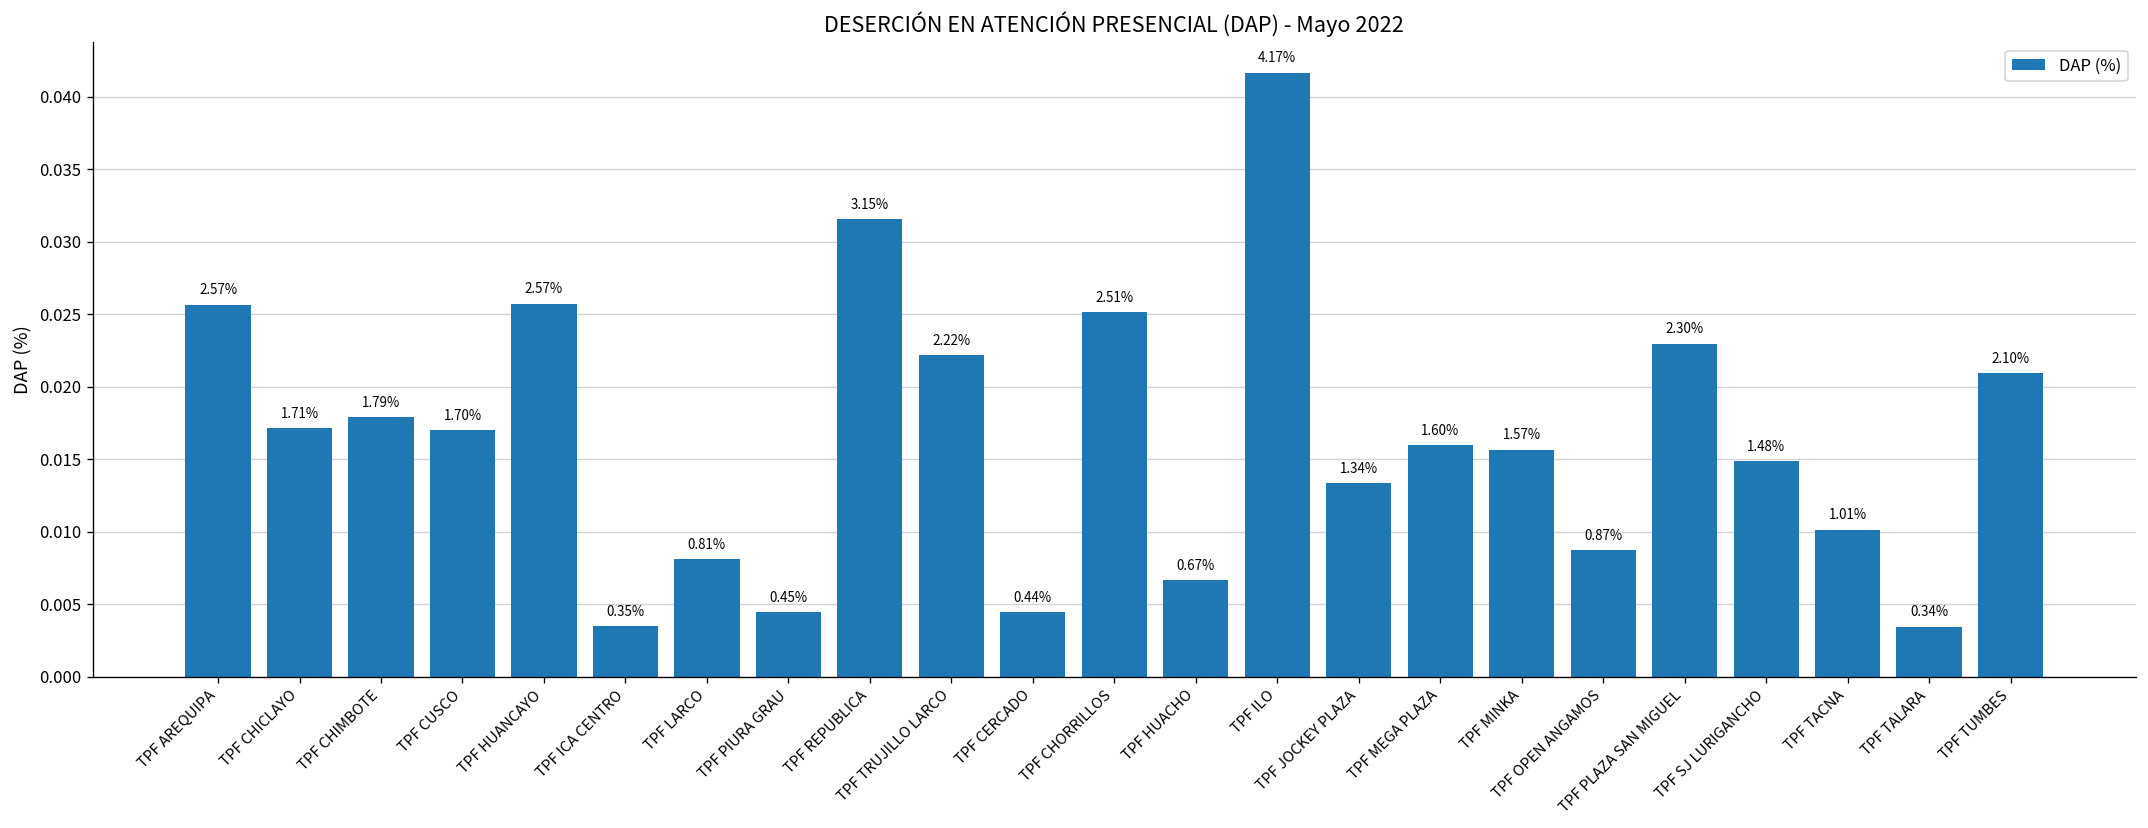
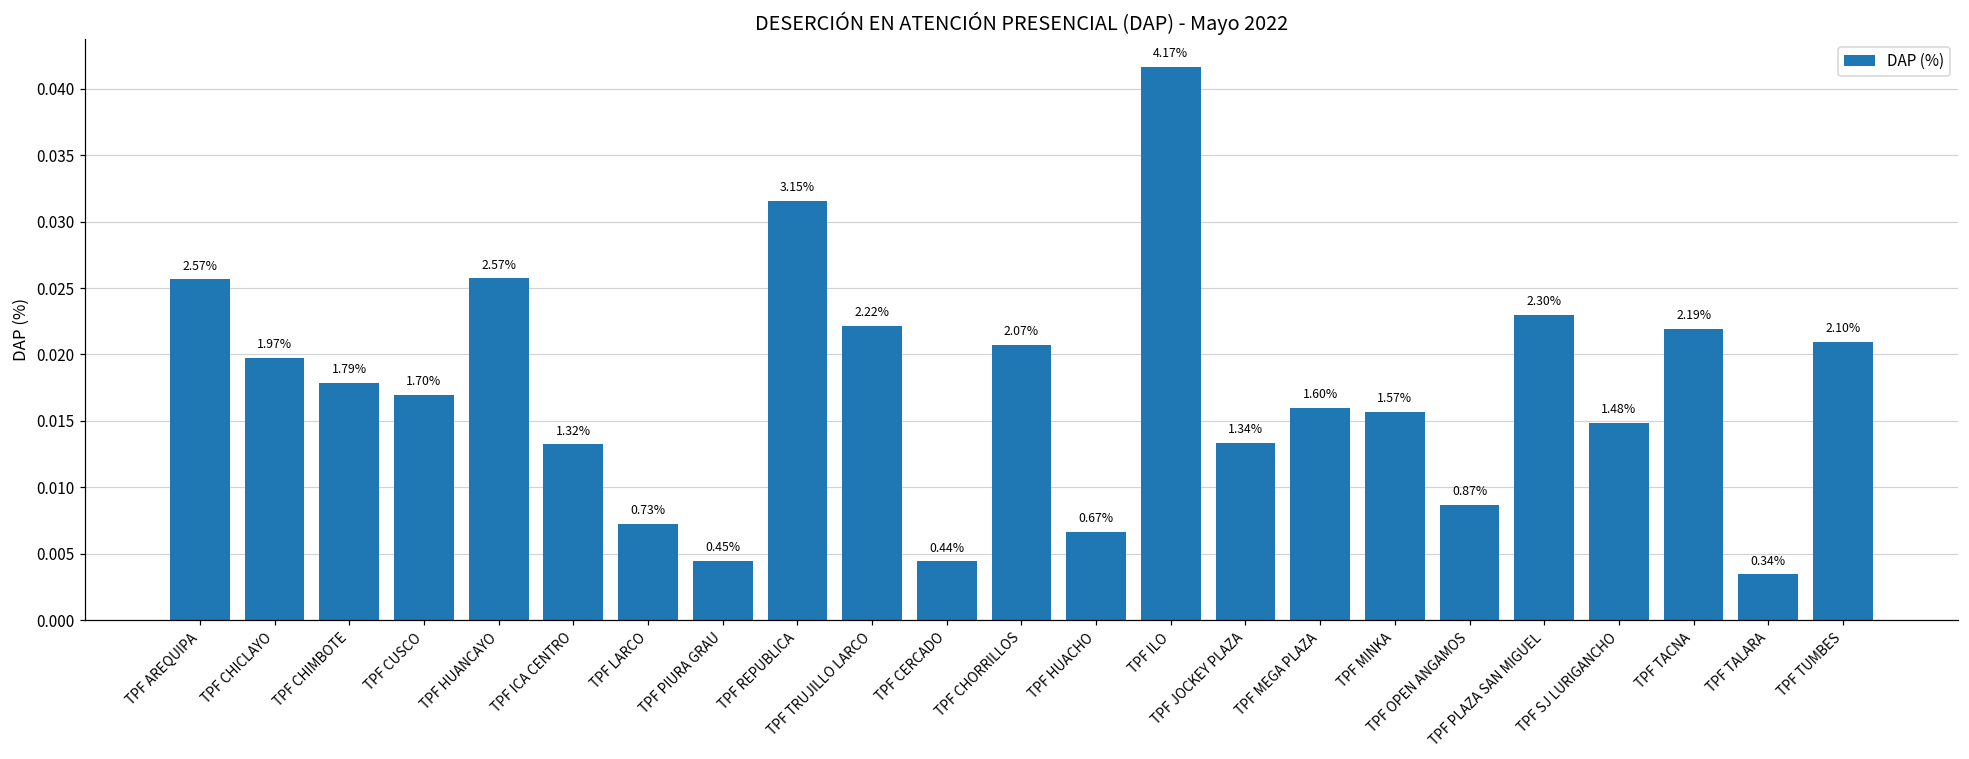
TPF CHICLAYO: 1.71% -> 1.97%
TPF ICA CENTRO: 0.35% -> 1.32%
TPF LARCO: 0.81% -> 0.73%
TPF CHORRILLOS: 2.51% -> 2.07%
TPF TACNA: 1.01% -> 2.19%
